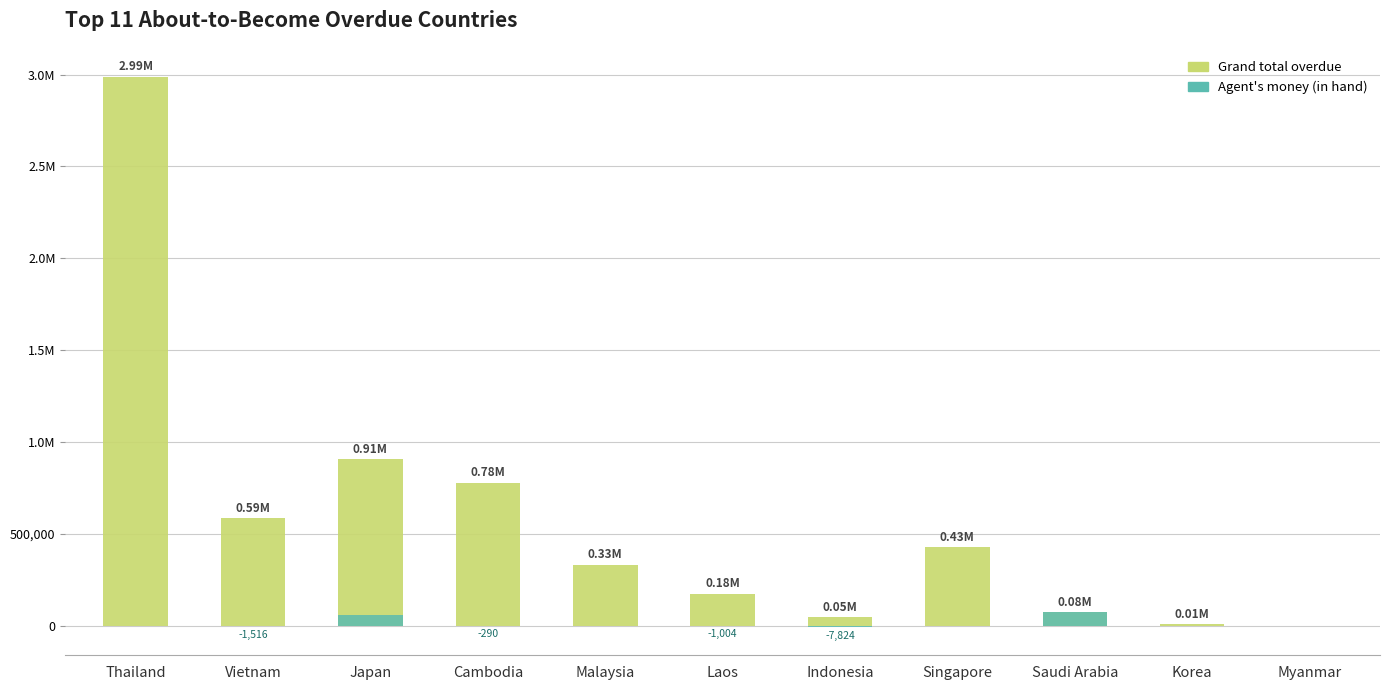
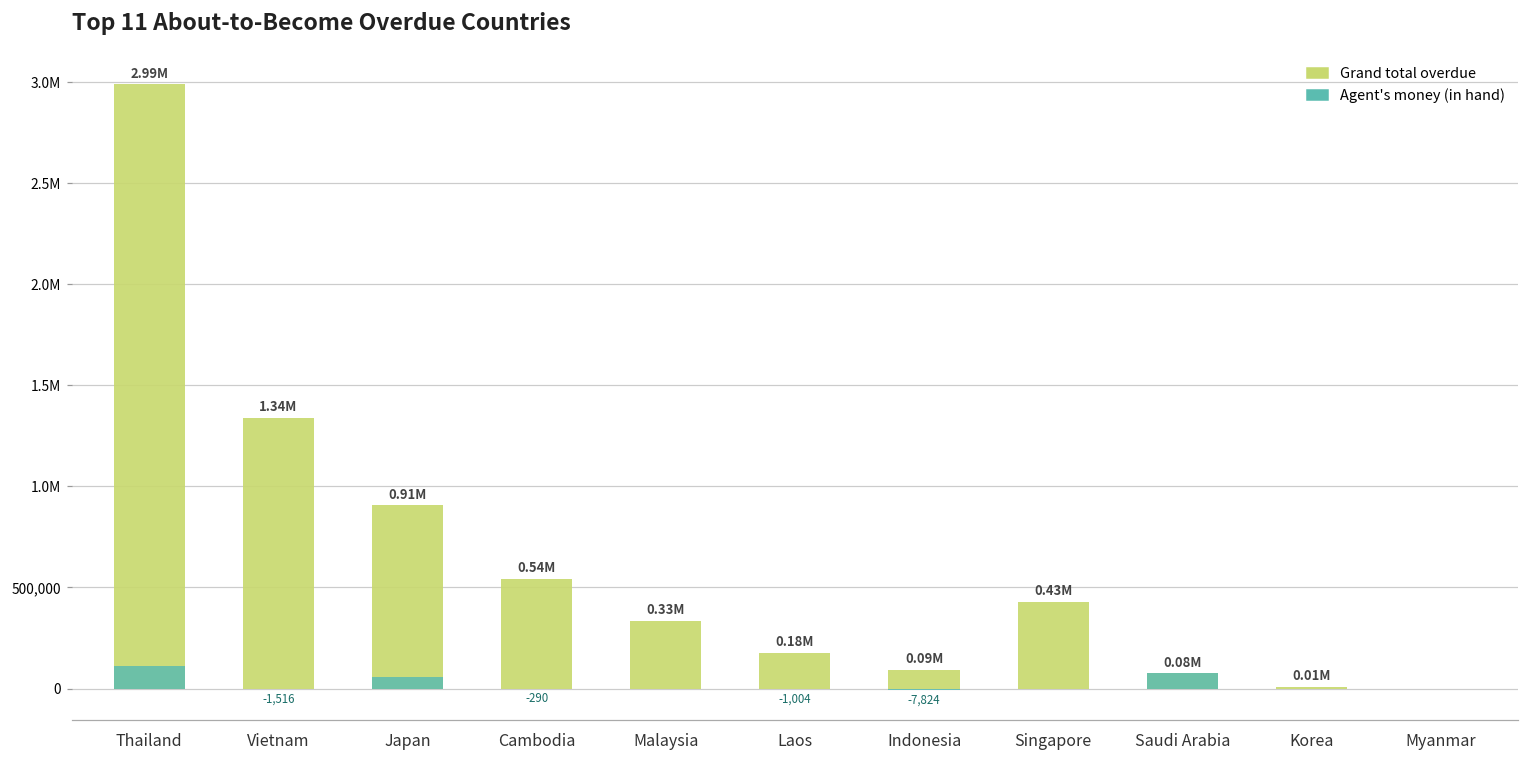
Agent's money (in hand), Thailand: 0 -> 110,000
Grand total overdue, Vietnam: 0.59M -> 1.34M
Grand total overdue, Cambodia: 0.78M -> 0.54M
Grand total overdue, Indonesia: 0.05M -> 0.09M
